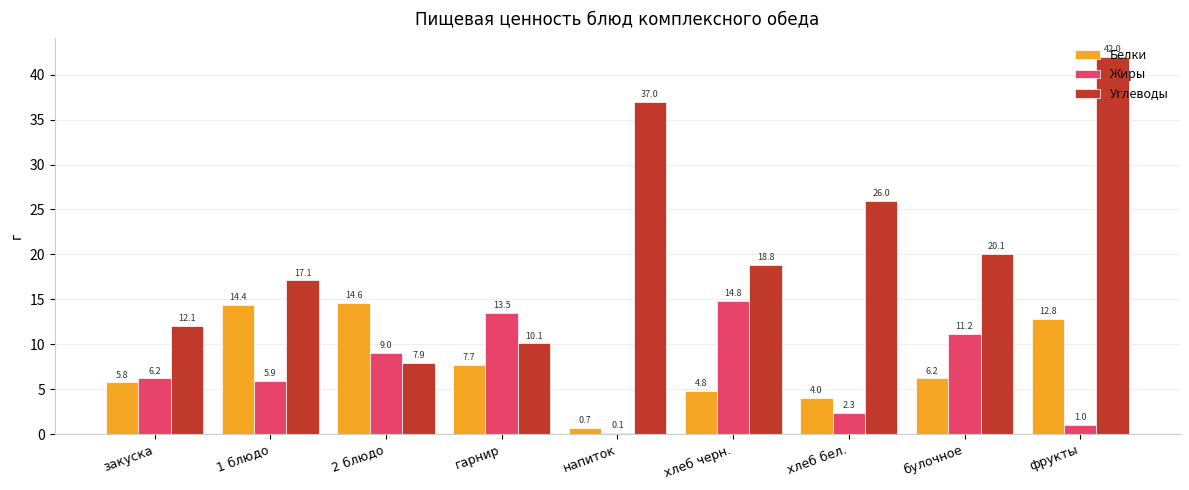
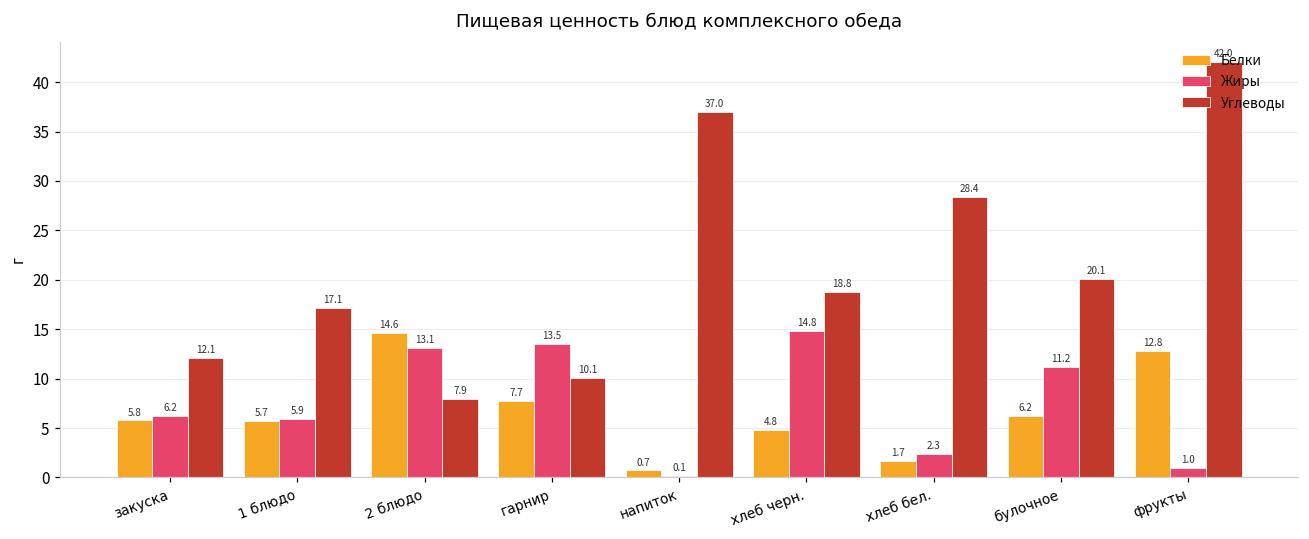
Белки, 1 блюдо: 14.4 -> 5.7
Жиры, 2 блюдо: 9.0 -> 13.1
Белки, хлеб бел.: 4.0 -> 1.7
Углеводы, хлеб бел.: 26.0 -> 28.4
